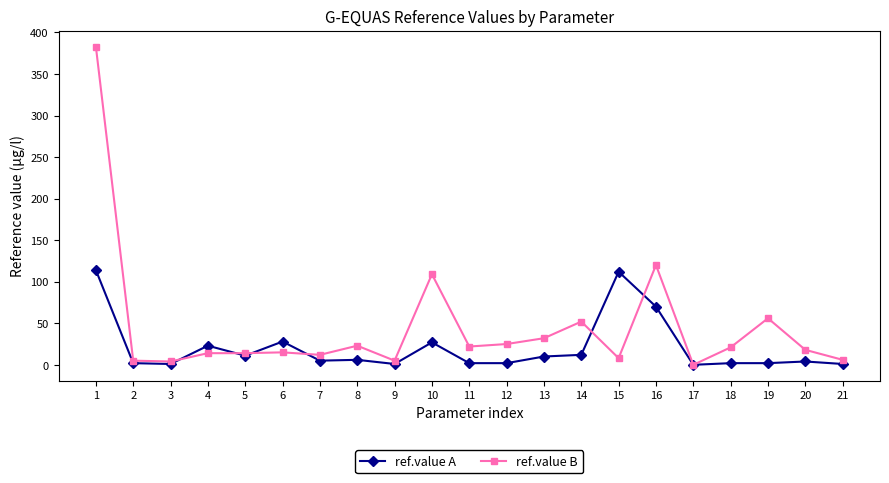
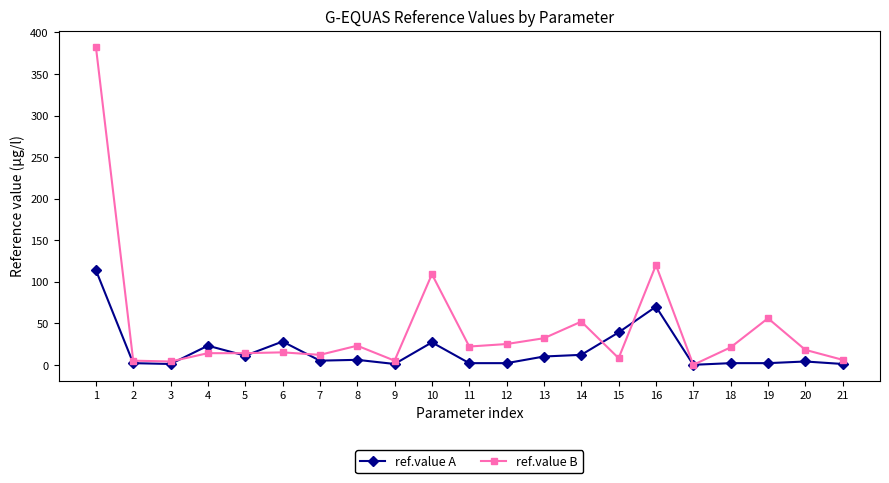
ref.value A, 15: 110 -> 40
